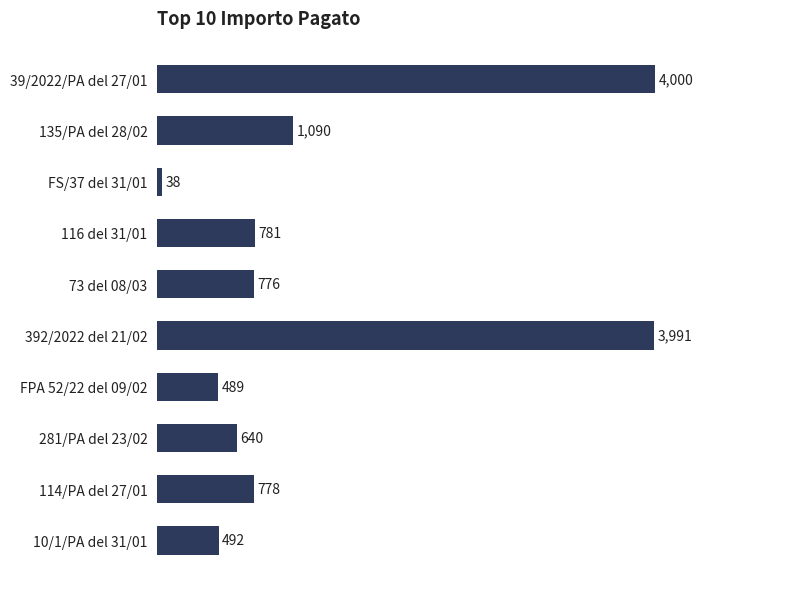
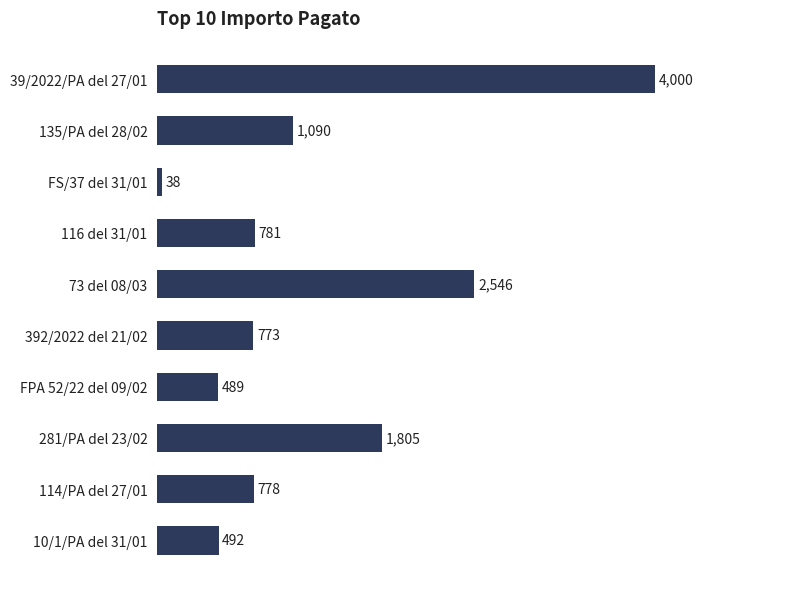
73 del 08/03: 776 -> 2,546
392/2022 del 21/02: 3,991 -> 773
281/PA del 23/02: 640 -> 1,805
